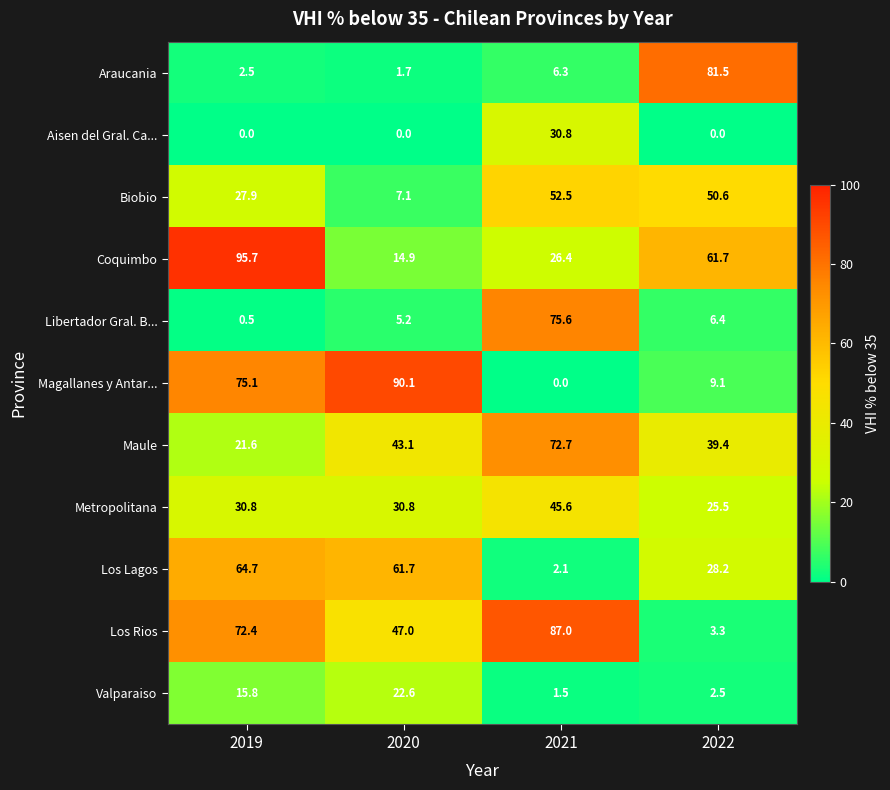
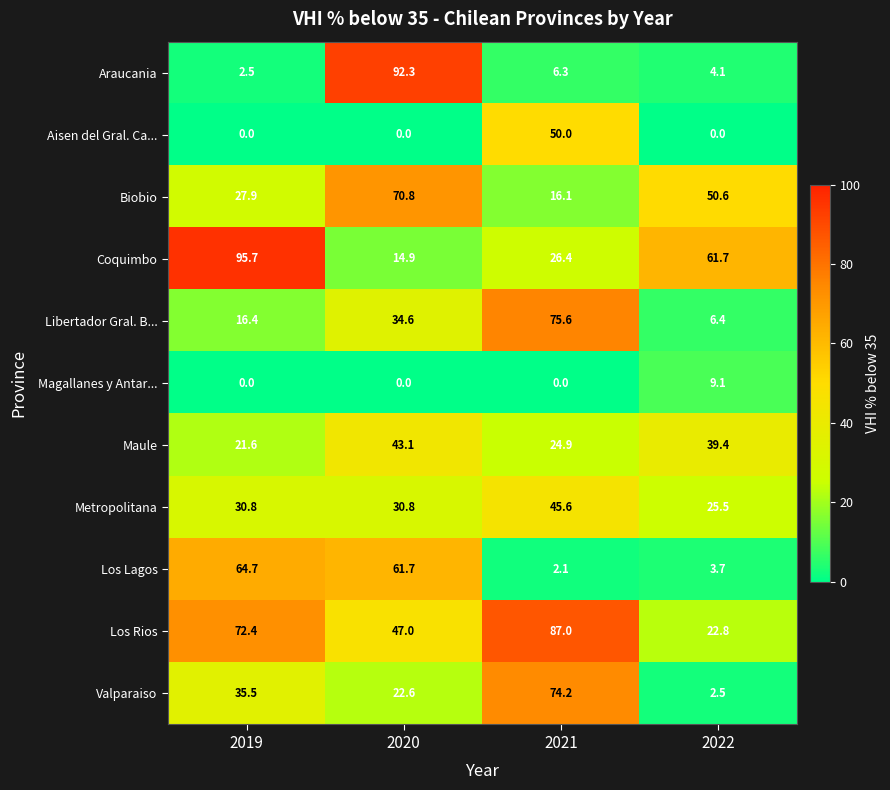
Araucania, 2020: 1.7 -> 92.3
Araucania, 2022: 81.5 -> 4.1
Aisen del Gral. Ca..., 2021: 30.8 -> 50.0
Biobio, 2020: 7.1 -> 70.8
Biobio, 2021: 52.5 -> 16.1
Libertador Gral. B..., 2019: 0.5 -> 16.4
Libertador Gral. B..., 2020: 5.2 -> 34.6
Magallanes y Antar..., 2019: 75.1 -> 0.0
Magallanes y Antar..., 2020: 90.1 -> 0.0
Maule, 2021: 72.7 -> 24.9
Los Lagos, 2022: 28.2 -> 3.7
Los Rios, 2022: 3.3 -> 22.8
Valparaiso, 2019: 15.8 -> 35.5
Valparaiso, 2021: 1.5 -> 74.2
